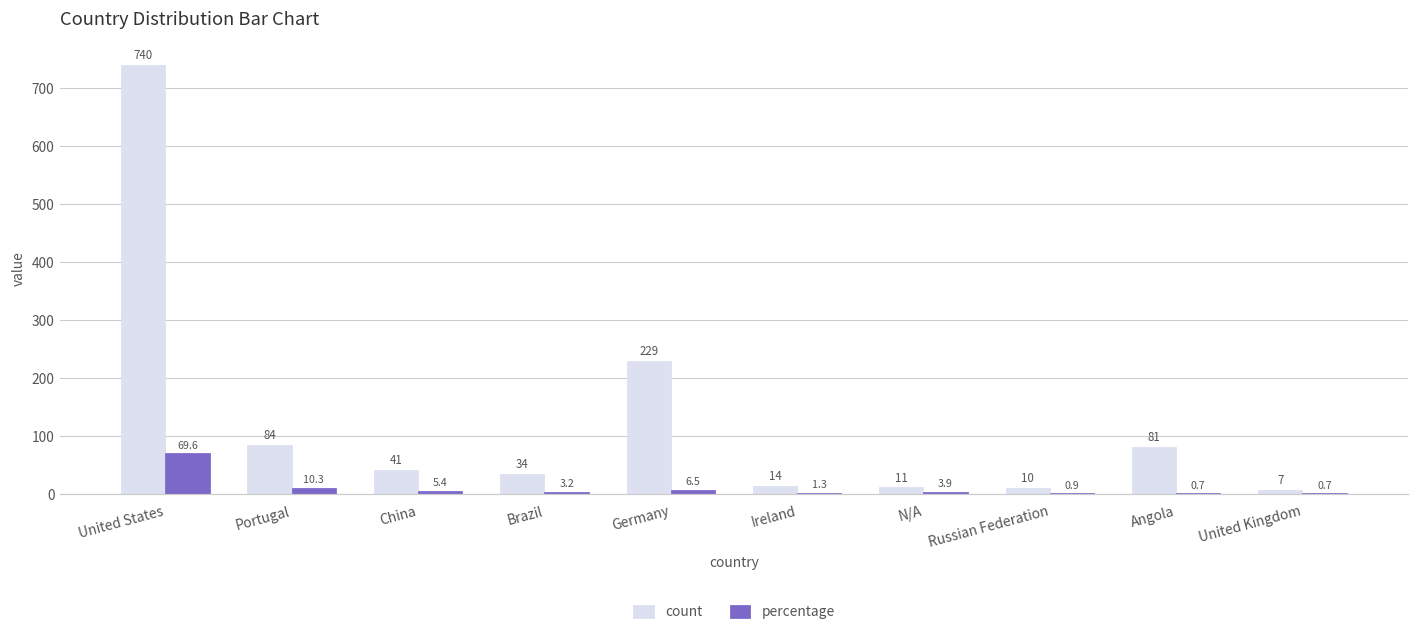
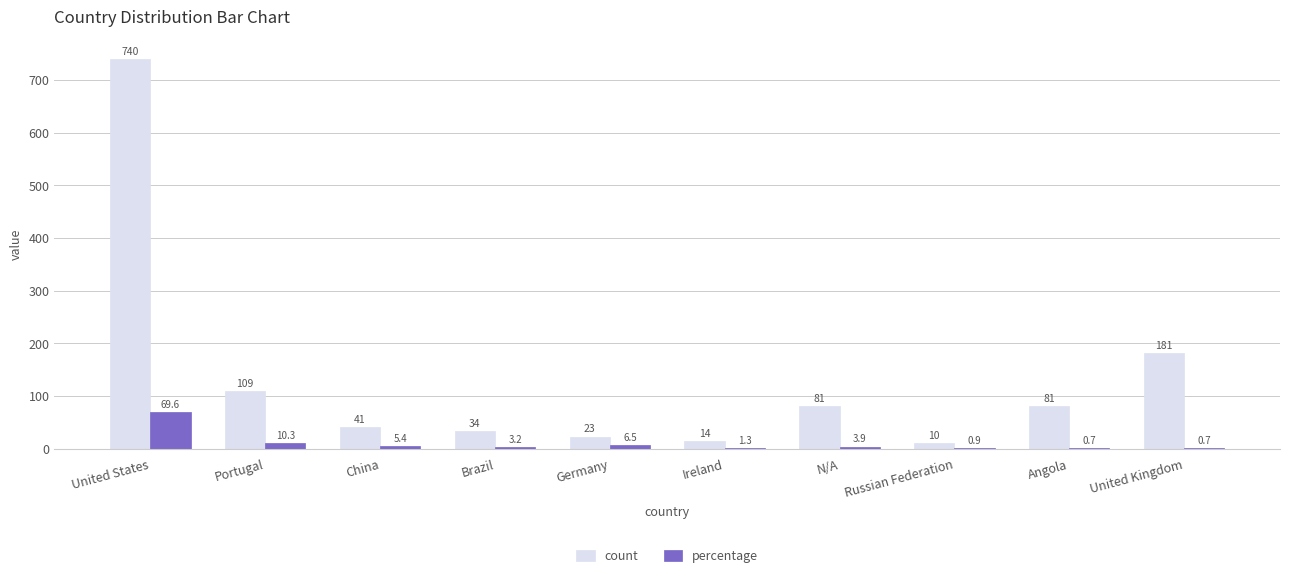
count, Portugal: 84 -> 109
count, Germany: 229 -> 23
count, N/A: 11 -> 81
count, United Kingdom: 7 -> 181
